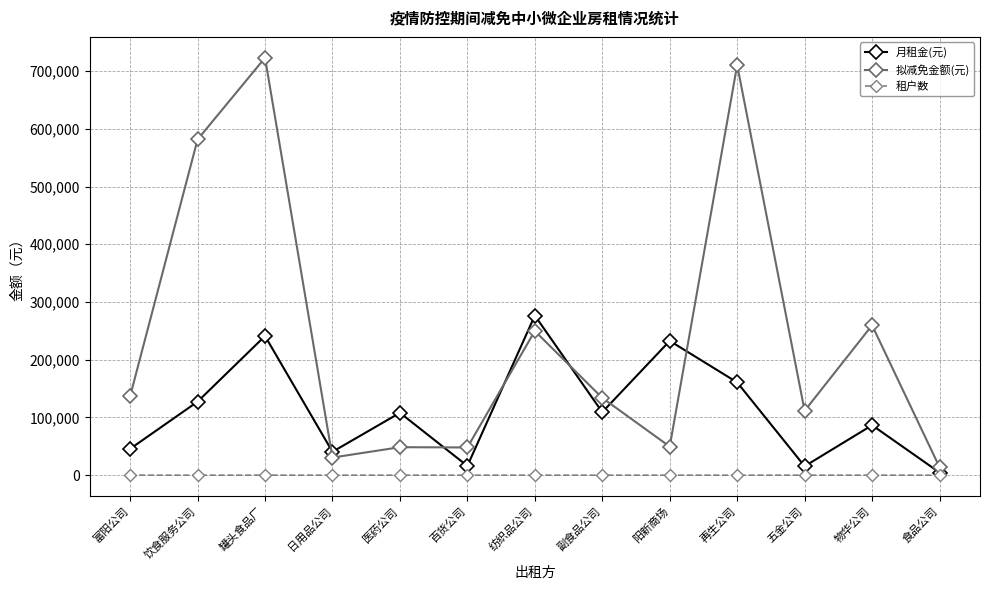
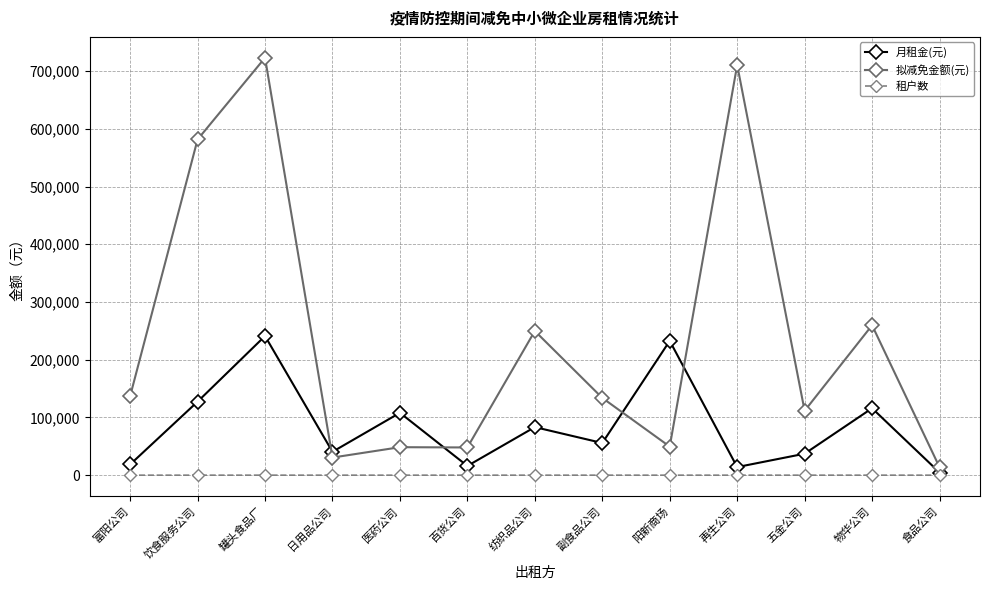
月租金(元), 富阳公司: 50,000 -> 20,000
月租金(元), 纺织品公司: 280,000 -> 80,000
月租金(元), 副食品公司: 110,000 -> 60,000
月租金(元), 再生公司: 160,000 -> 10,000
月租金(元), 五金公司: 20,000 -> 40,000
月租金(元), 物华公司: 90,000 -> 120,000
